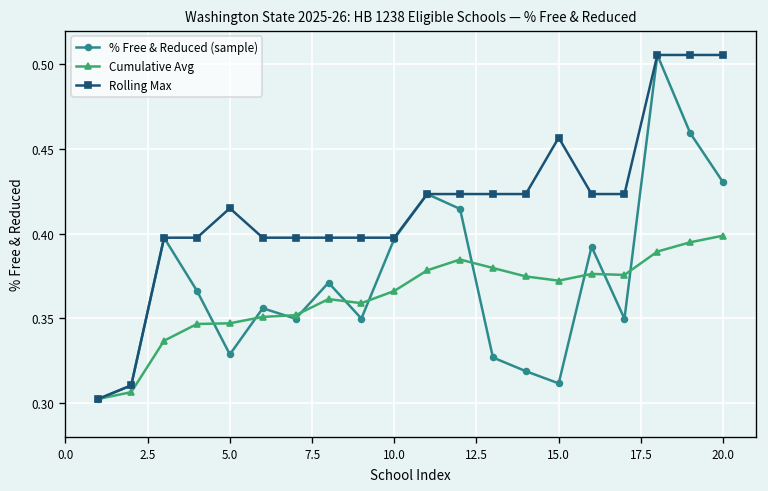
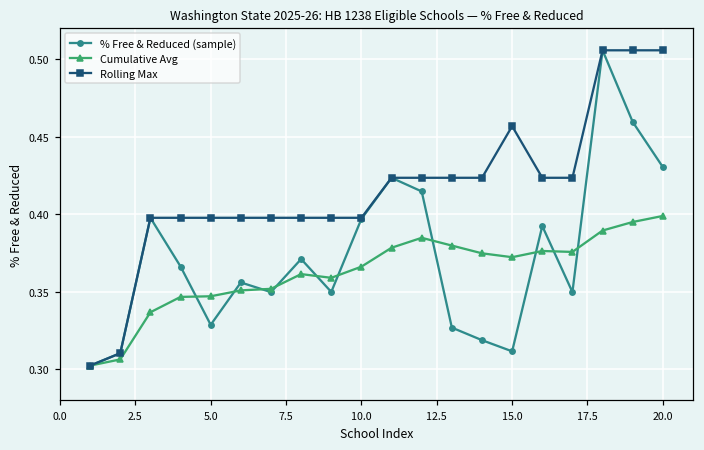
Rolling Max, 5.0: 0.415 -> 0.398
